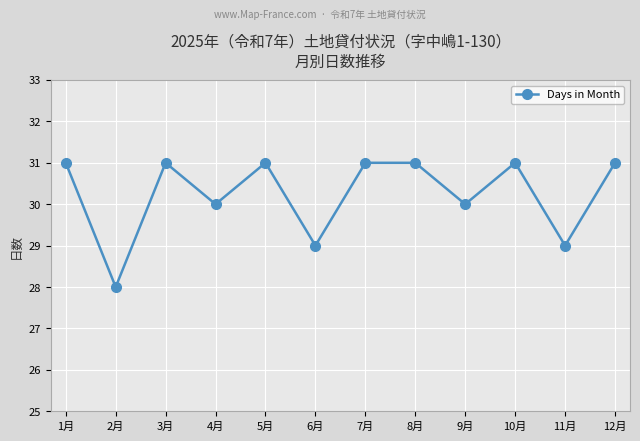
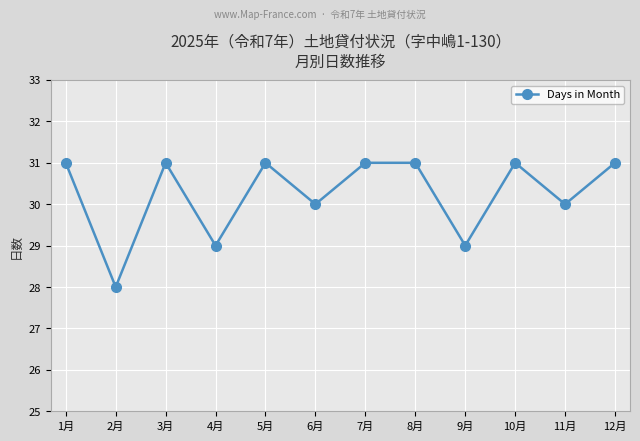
4月: 30 -> 29
6月: 29 -> 30
9月: 30 -> 29
11月: 29 -> 30
